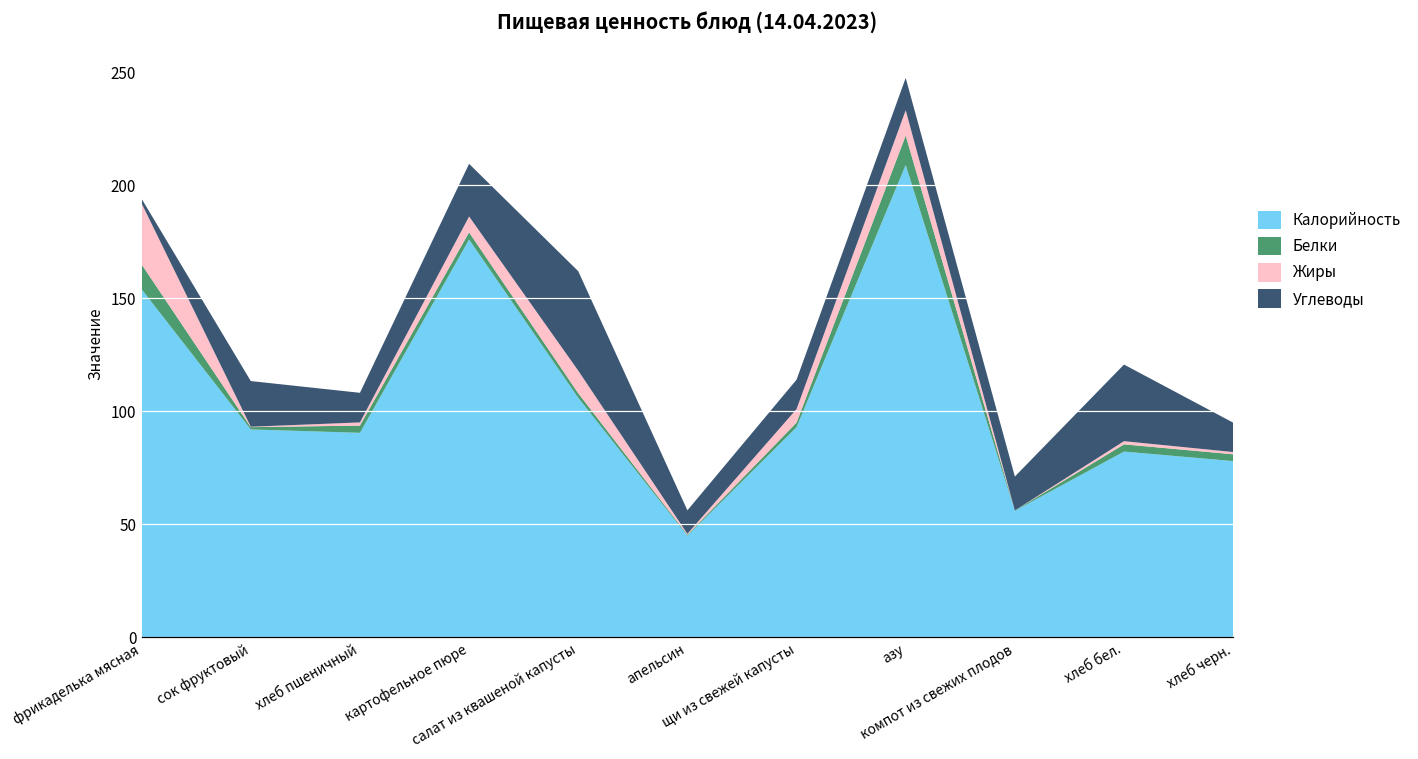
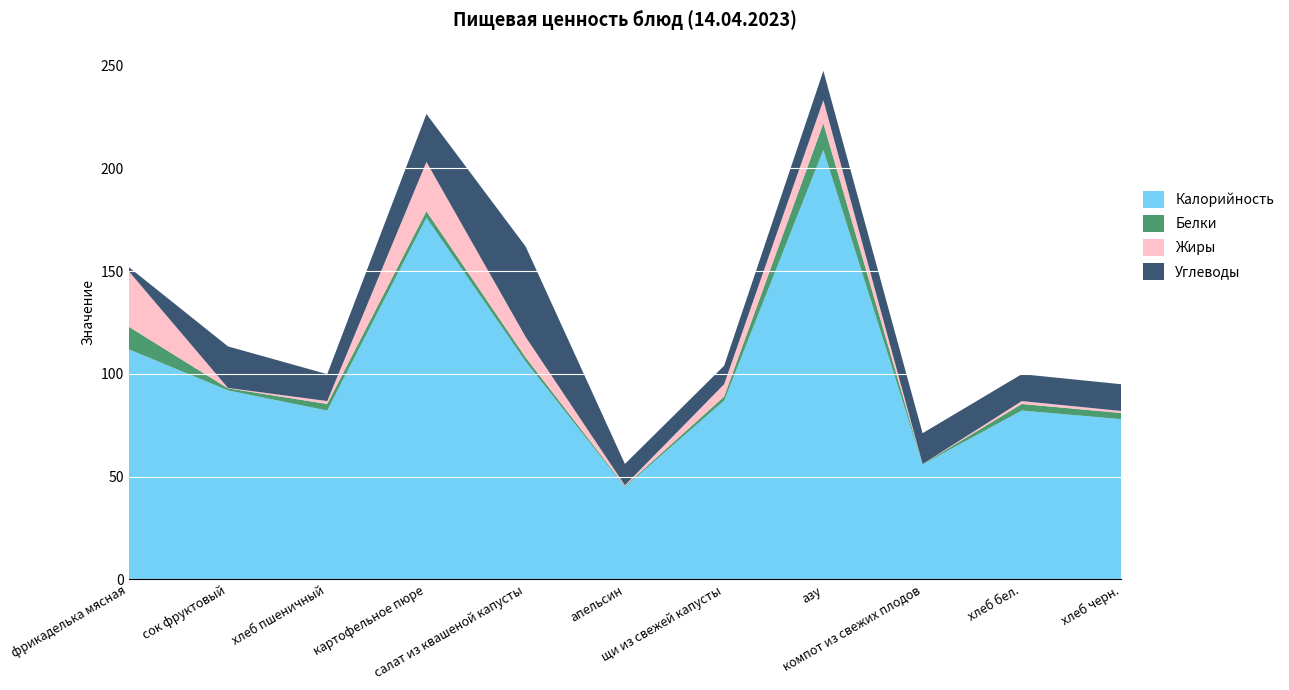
Калорийность, фрикаделька мясная: 154 -> 112
Калорийность, хлеб пшеничный: 91 -> 82
Жиры, картофельное пюре: 7 -> 24
Калорийность, щи из свежей капусты: 93 -> 87
Углеводы, щи из свежей капусты: 13 -> 9
Углеводы, хлеб бел.: 34 -> 13
